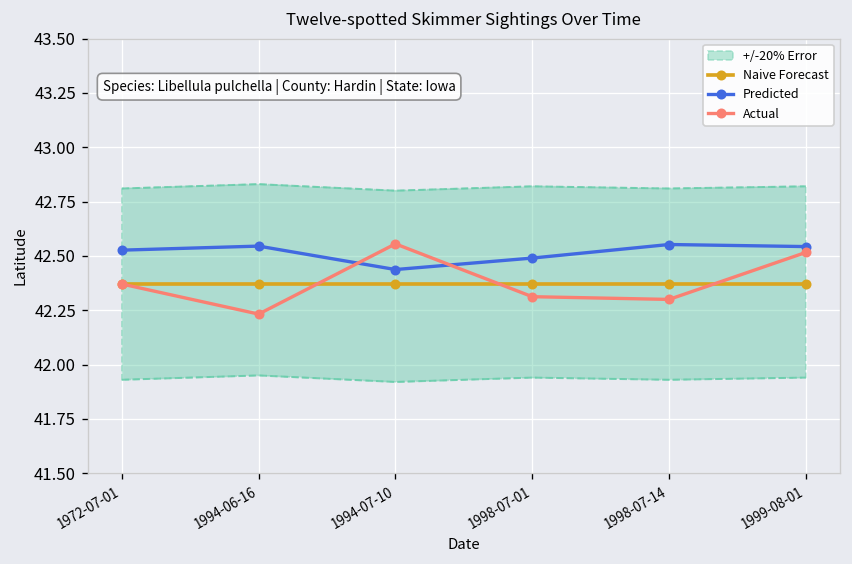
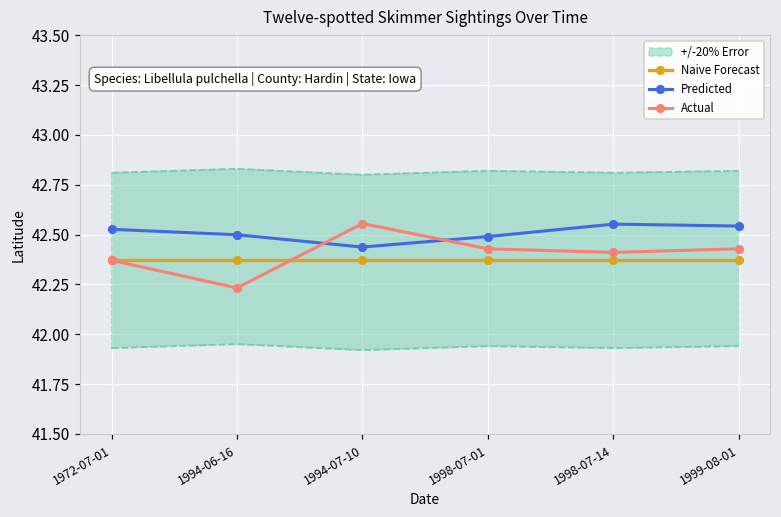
Predicted, 1994-06-16: 42.55 -> 42.50
Actual, 1998-07-01: 42.31 -> 42.43
Actual, 1998-07-14: 42.30 -> 42.41
Actual, 1999-08-01: 42.52 -> 42.43
